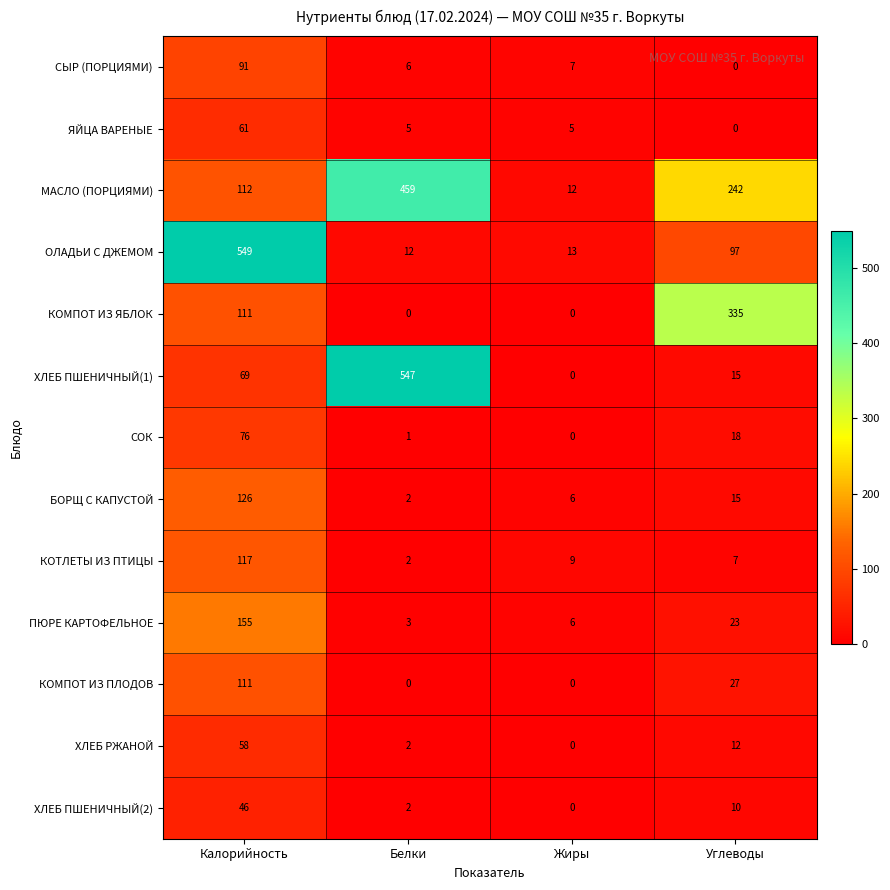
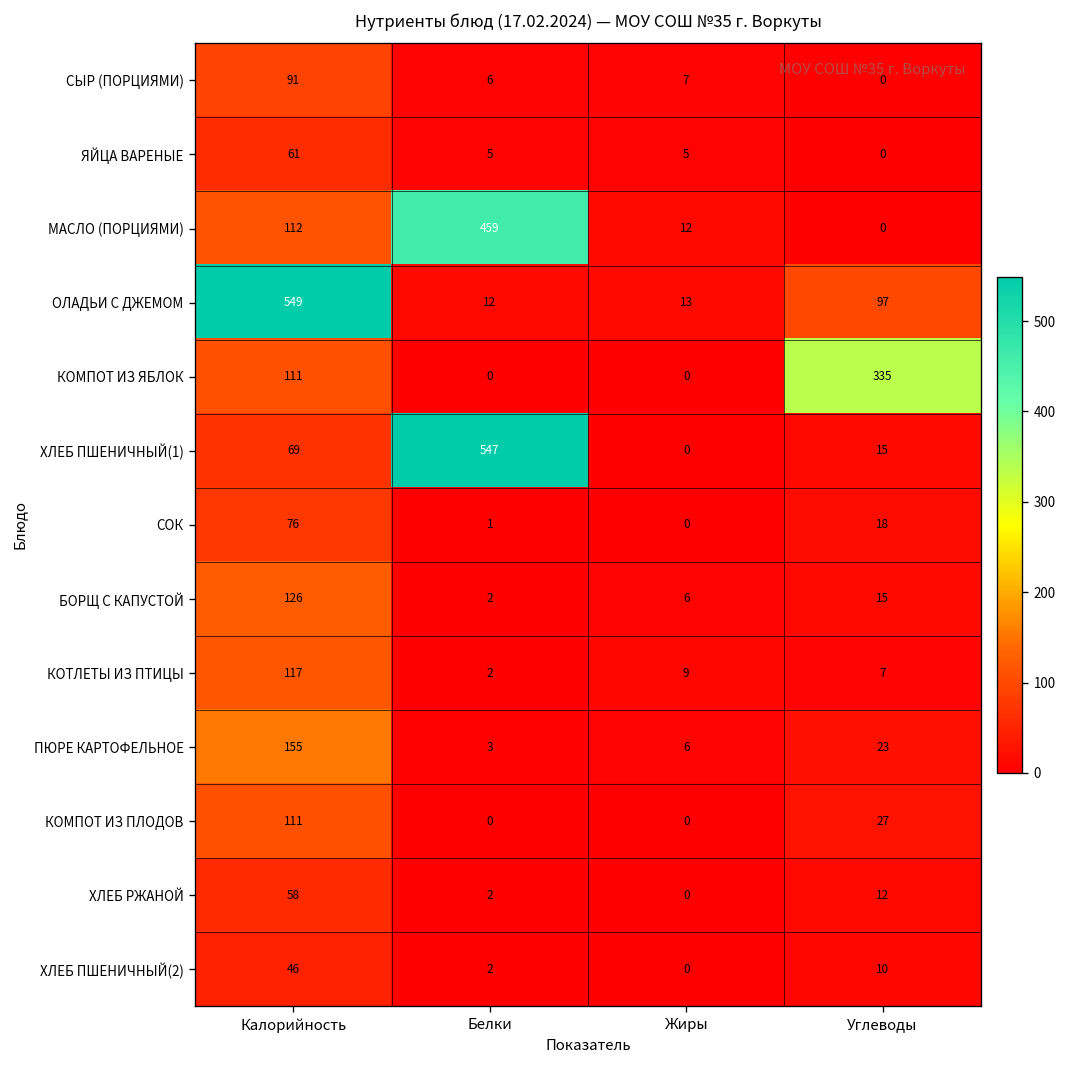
МАСЛО (ПОРЦИЯМИ), Углеводы: 242 -> 0
